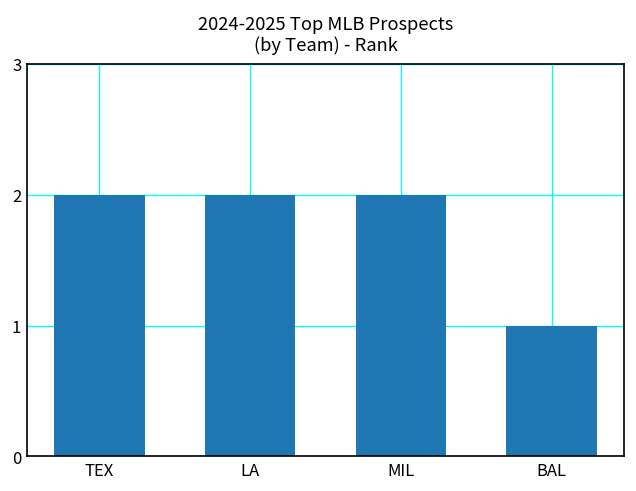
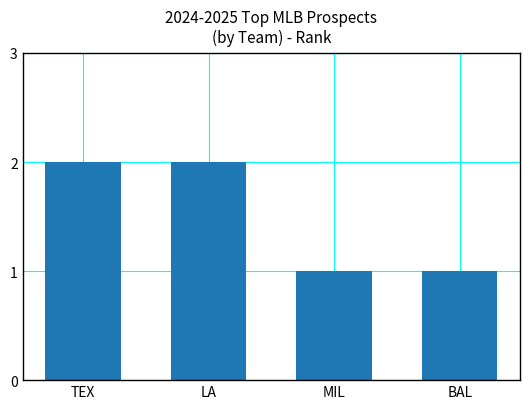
MIL: 2 -> 1
